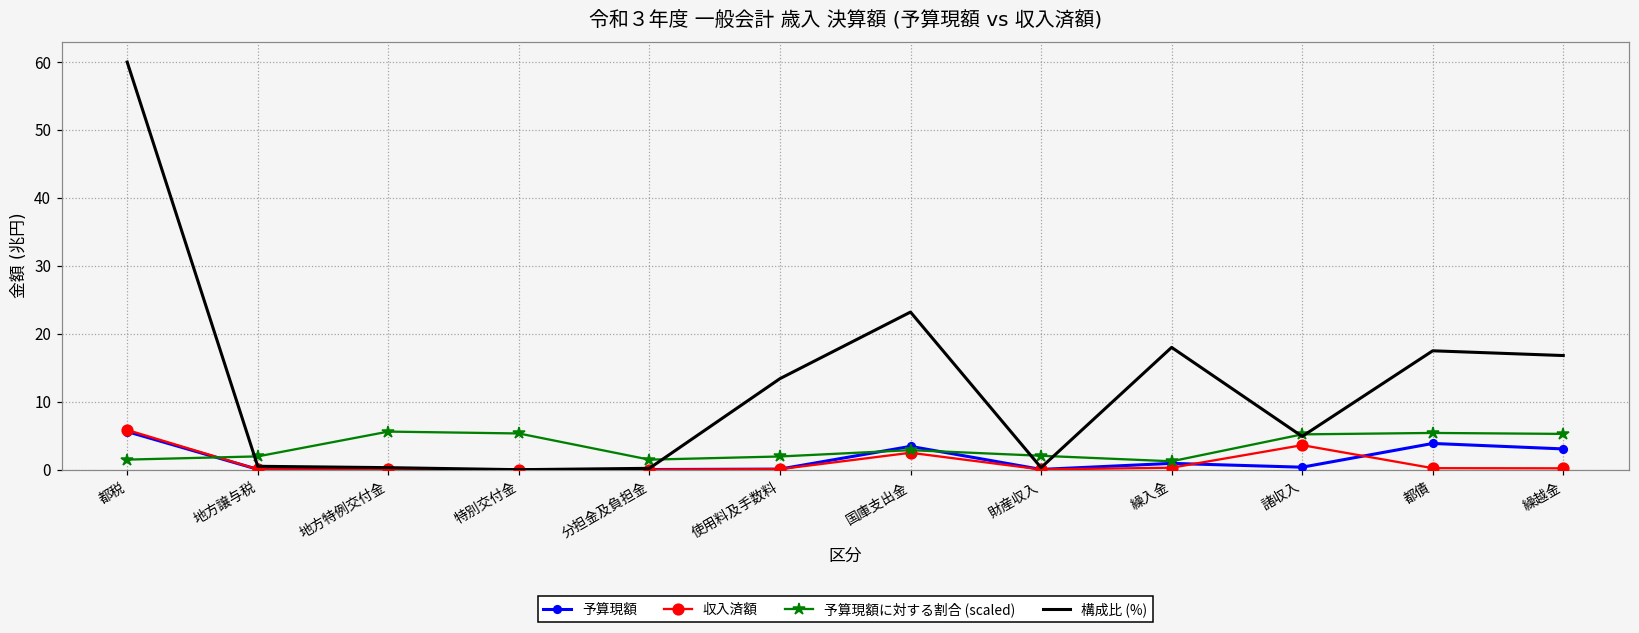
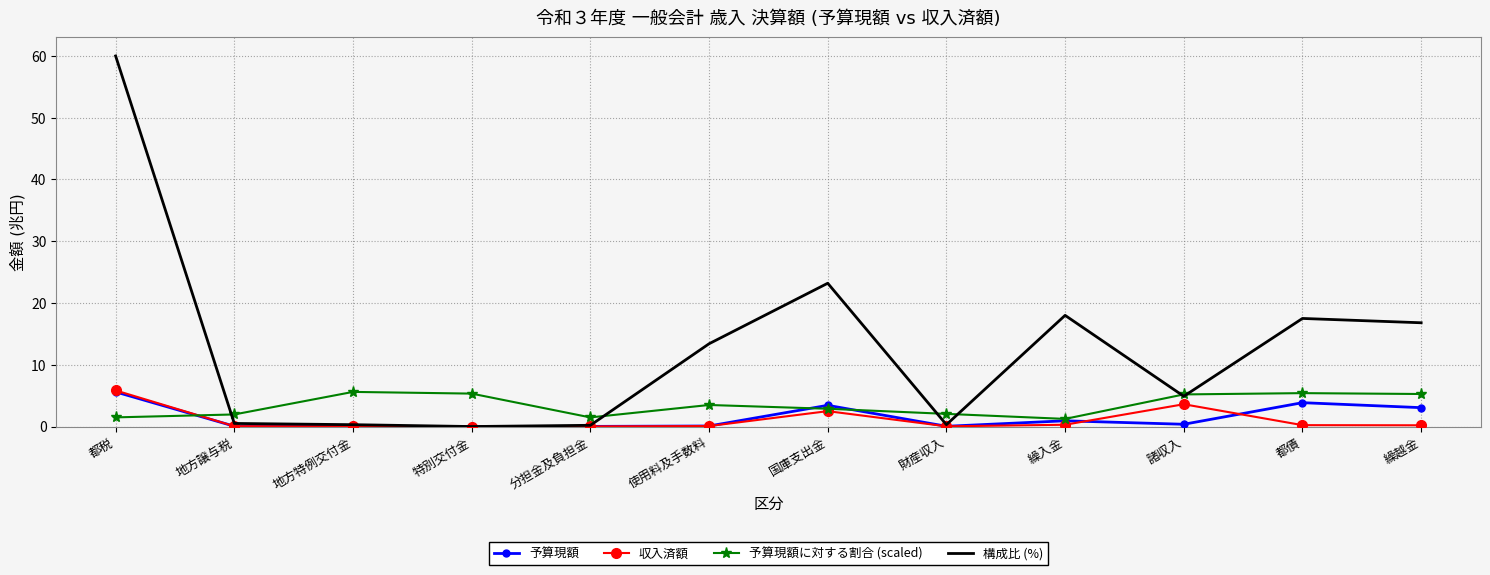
予算現額に対する割合 (scaled), 使用料及手数料: 2 -> 3
